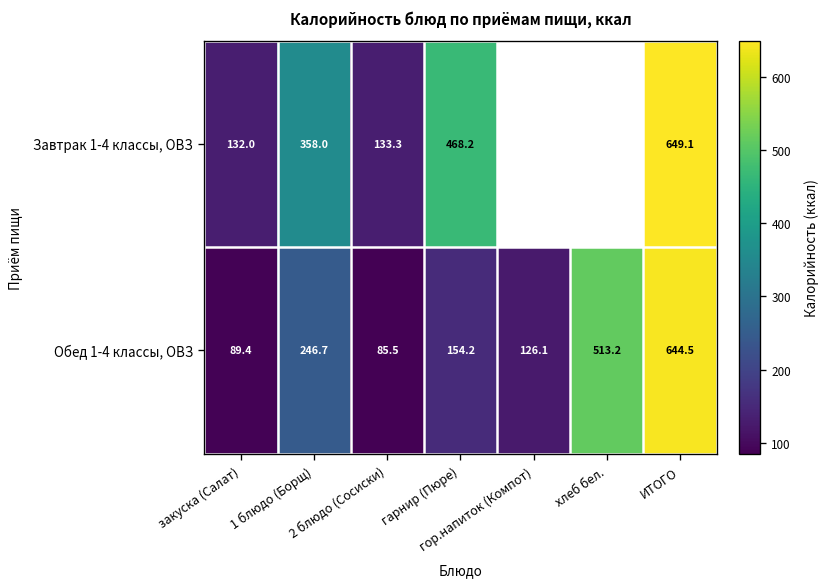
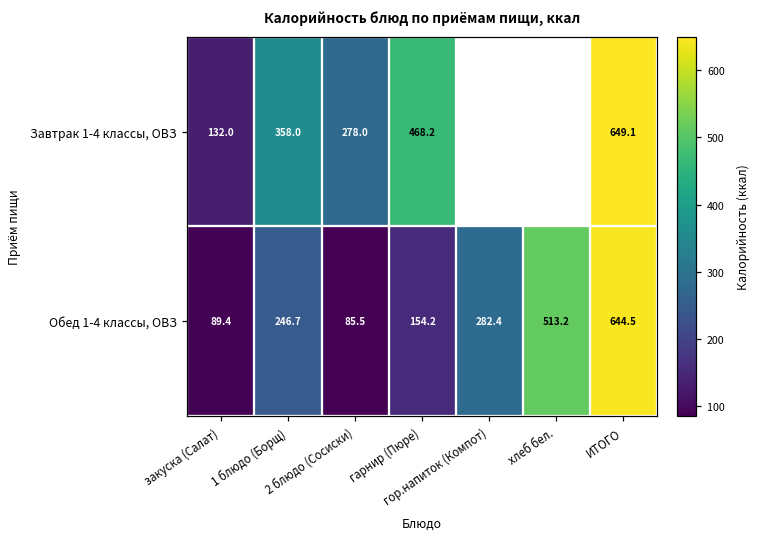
Завтрак 1-4 классы, ОВЗ, 2 блюдо (Сосиски): 133.3 -> 278.0
Обед 1-4 классы, ОВЗ, гор.напиток (Компот): 126.1 -> 282.4
